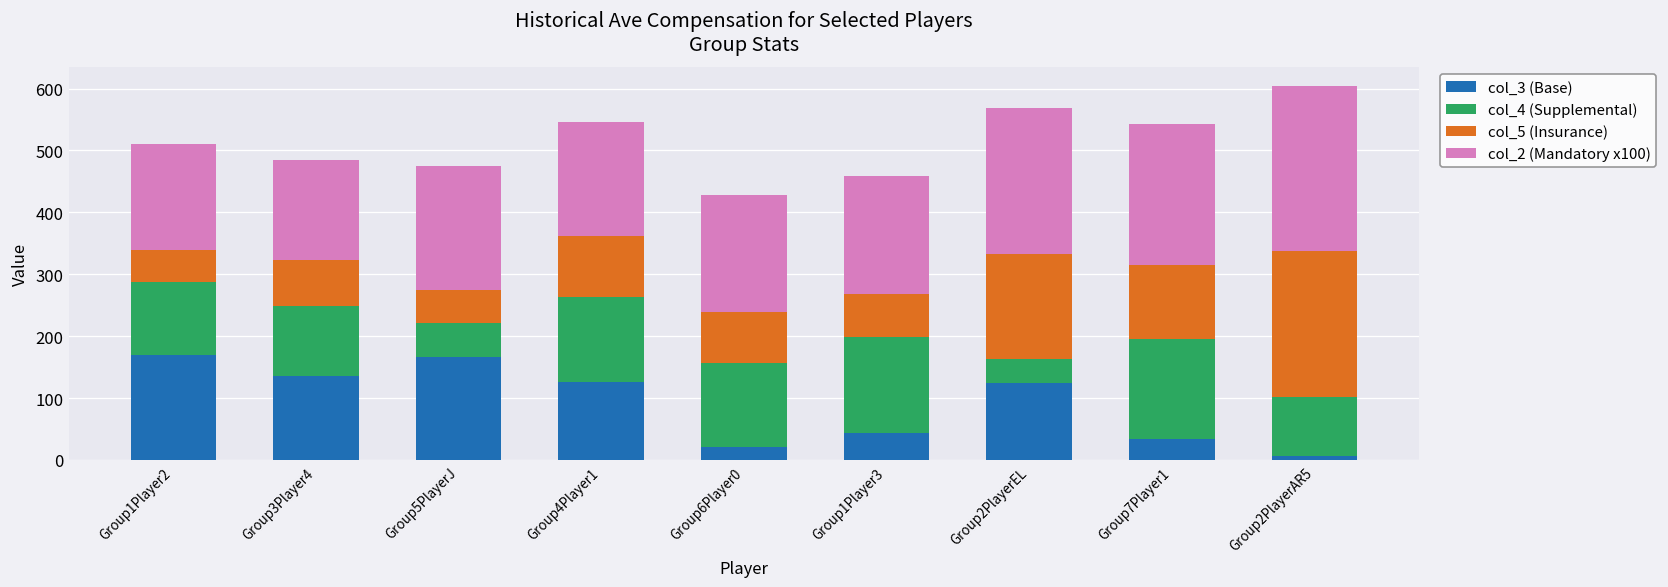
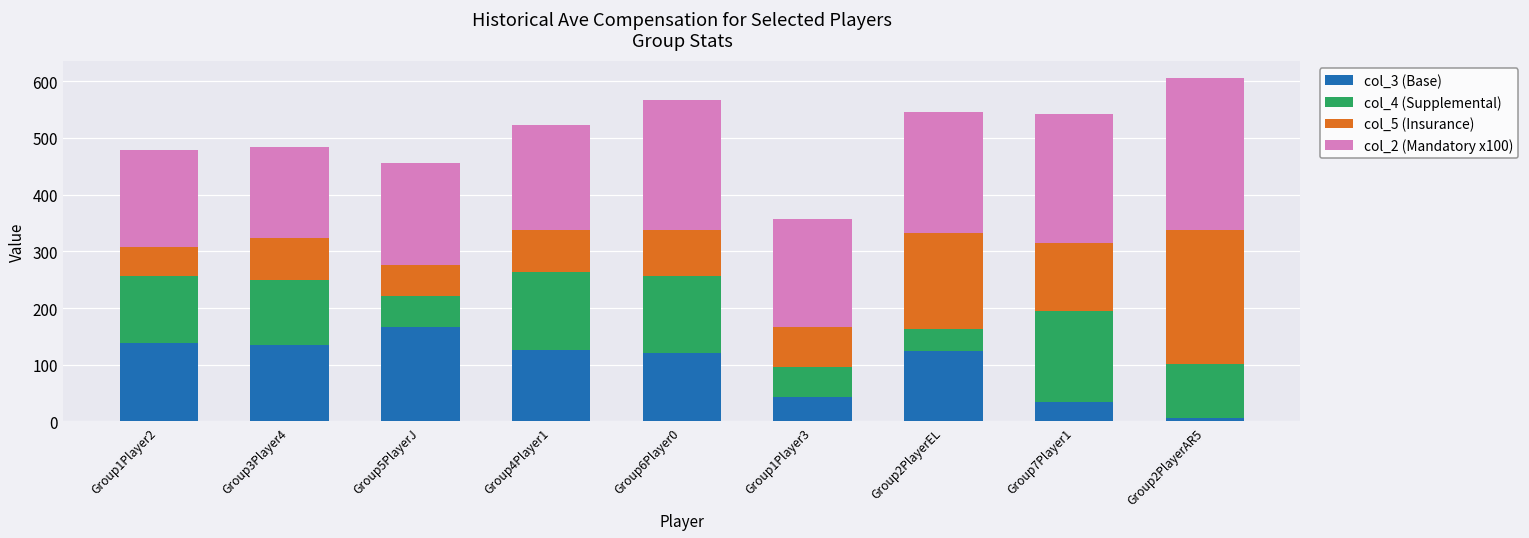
col_3 (Base), Group1Player2: 170 -> 140
col_2 (Mandatory x100), Group5PlayerJ: 200 -> 180
col_5 (Insurance), Group4Player1: 100 -> 70
col_3 (Base), Group6Player0: 20 -> 120
col_2 (Mandatory x100), Group6Player0: 190 -> 230
col_4 (Supplemental), Group1Player3: 160 -> 50
col_2 (Mandatory x100), Group2PlayerEL: 240 -> 210
